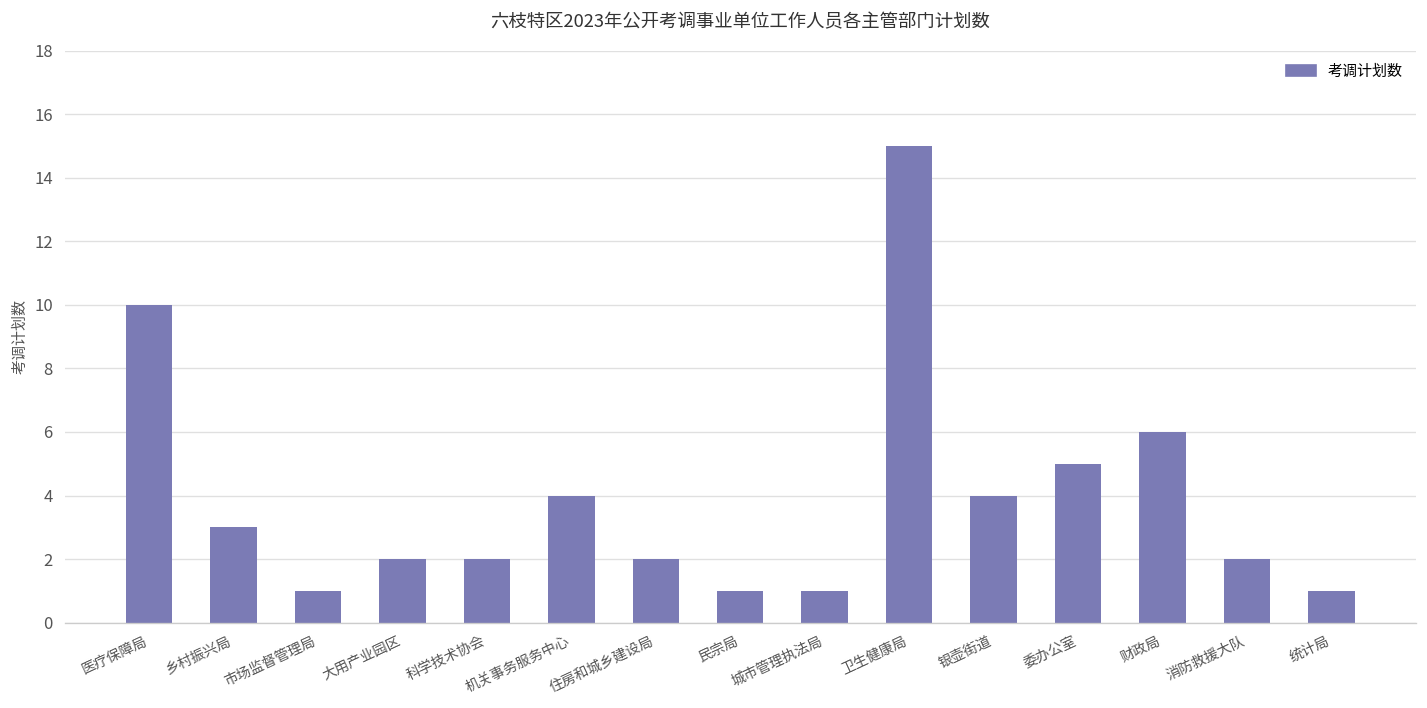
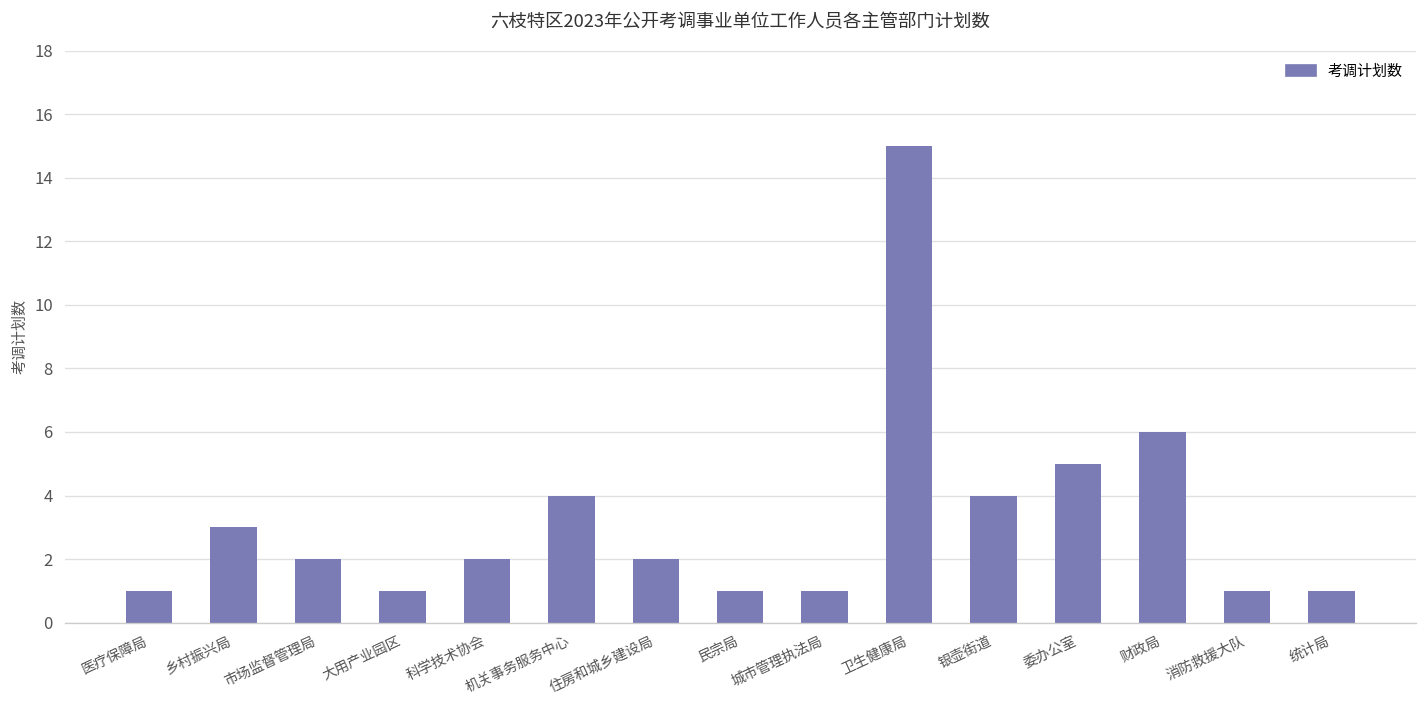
医疗保障局: 10 -> 1
市场监督管理局: 1 -> 2
大用产业园区: 2 -> 1
消防救援大队: 2 -> 1
